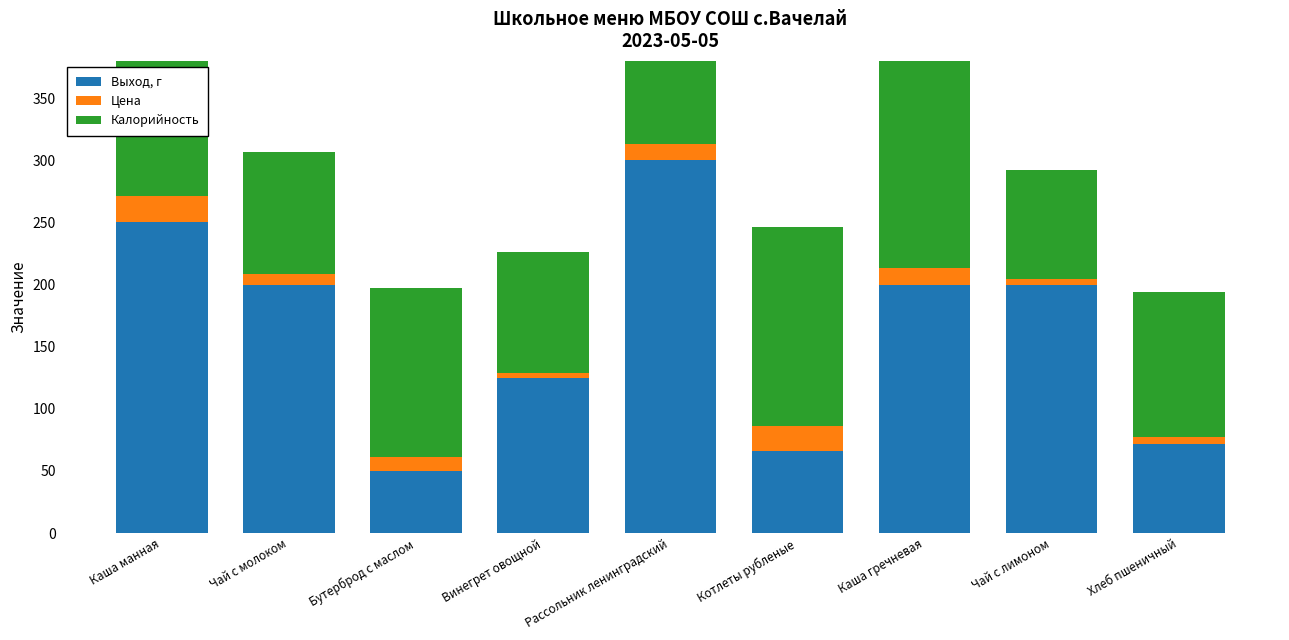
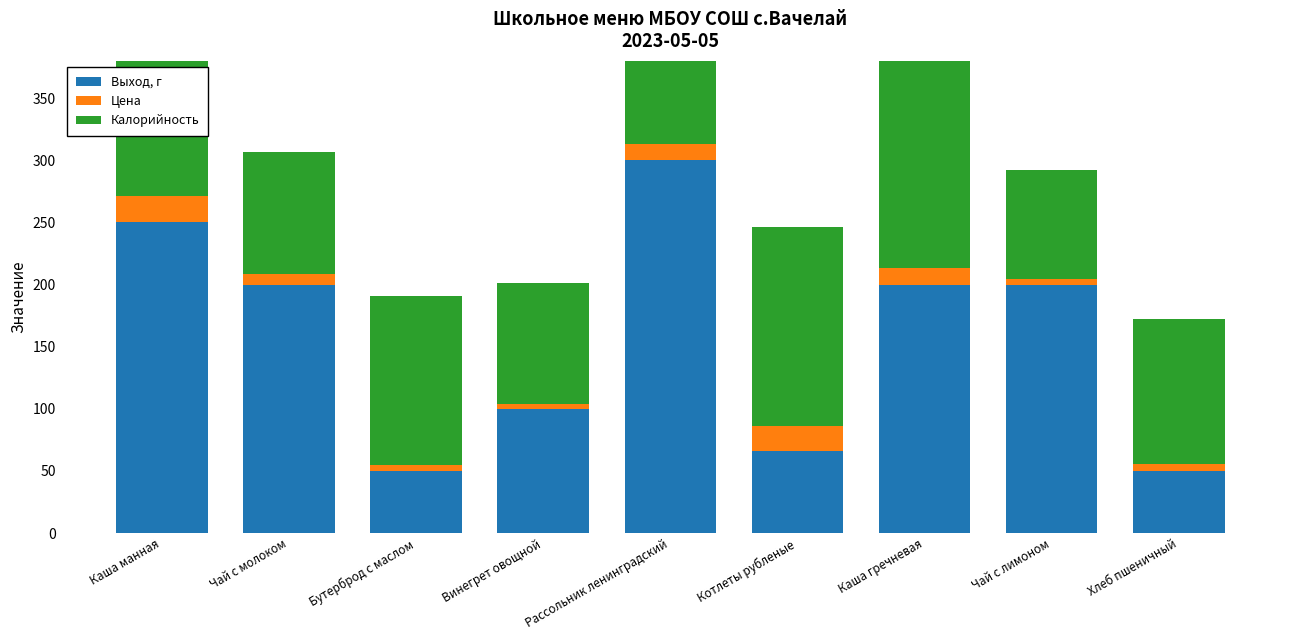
Цена, Бутерброд с маслом: 12 -> 4
Выход, г, Винегрет овощной: 125 -> 100
Выход, г, Хлеб пшеничный: 72 -> 50
